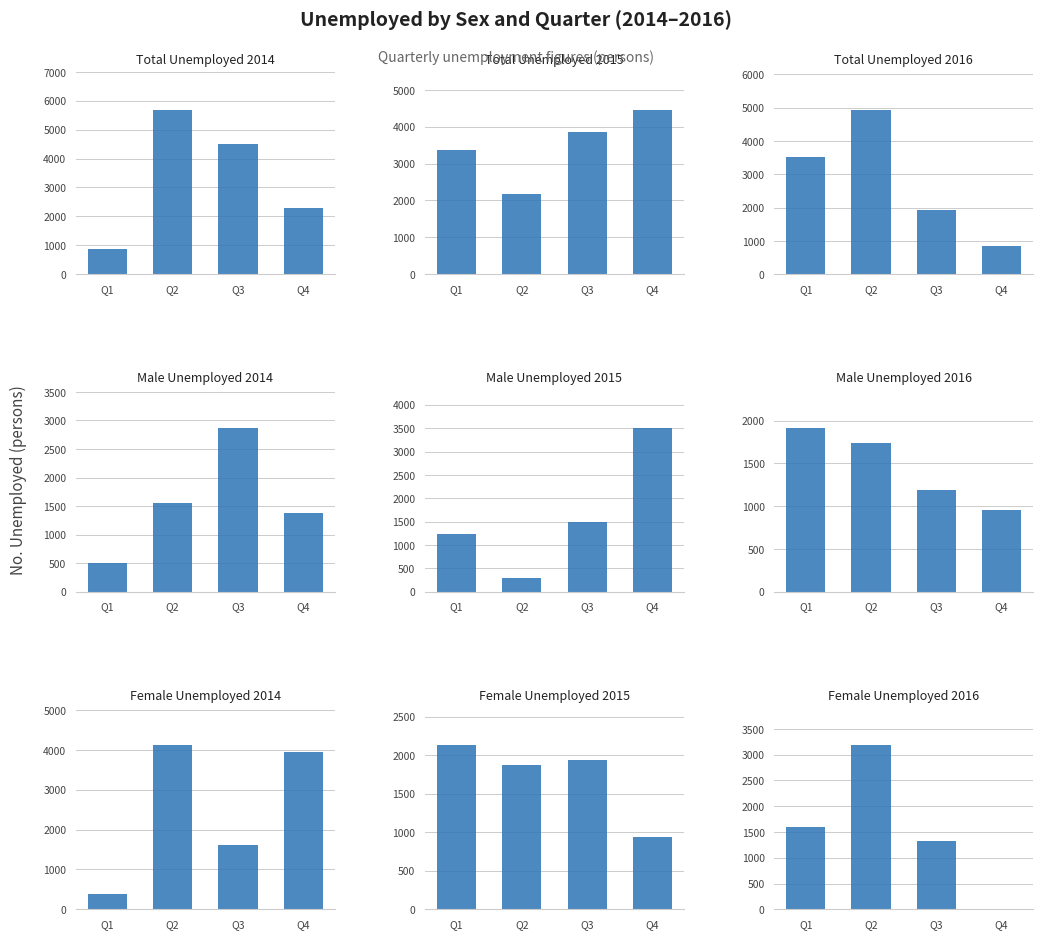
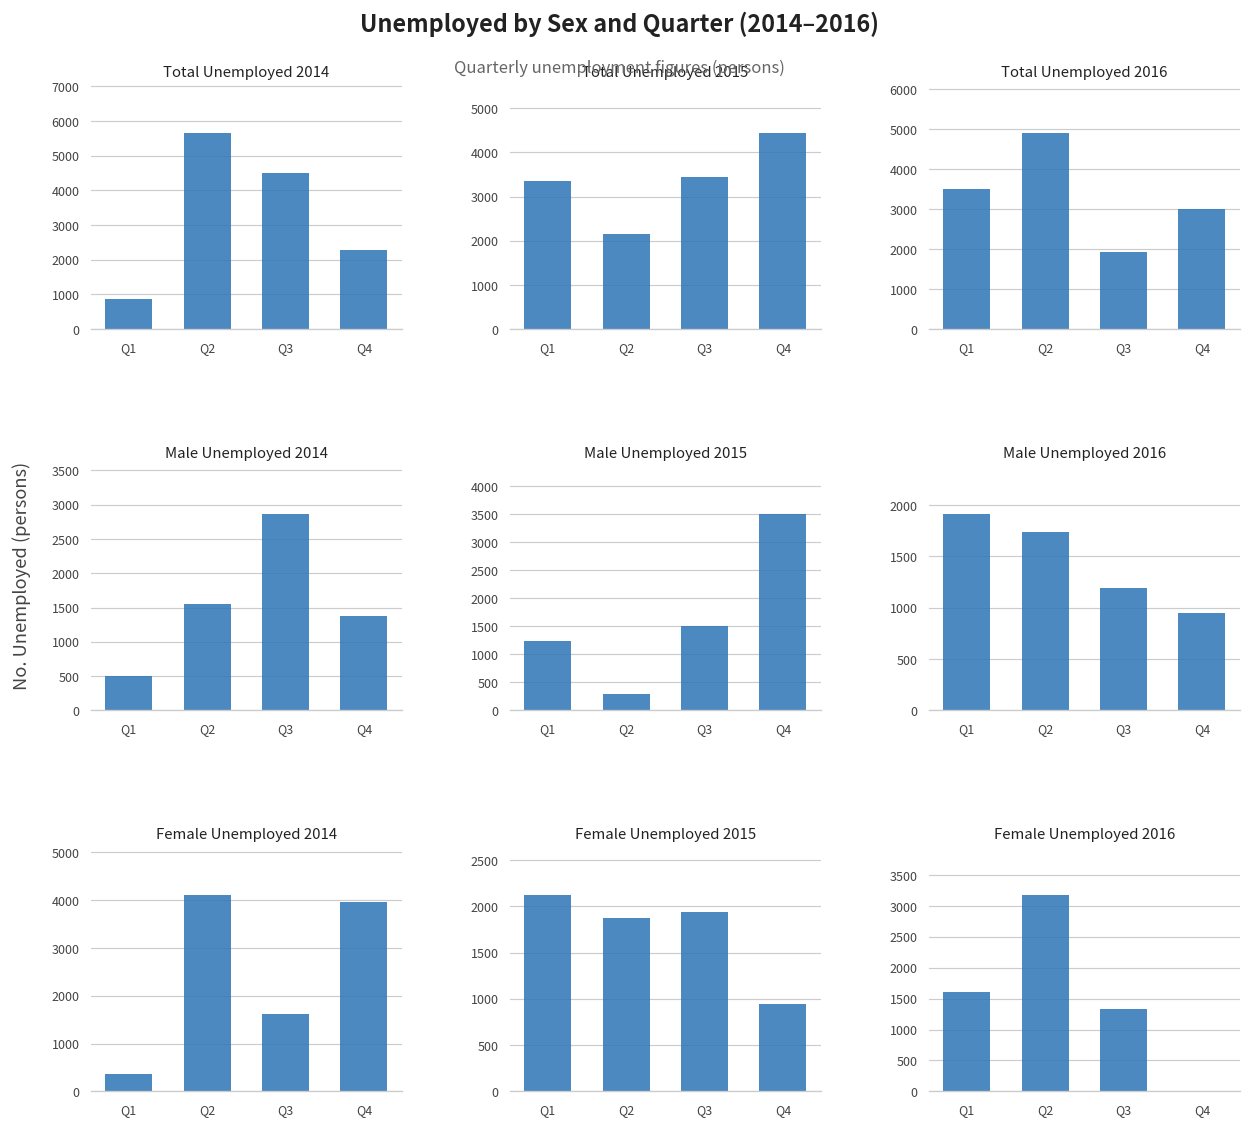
Total Unemployed 2015, Q3: 3900 -> 3400
Total Unemployed 2016, Q4: 800 -> 3000
